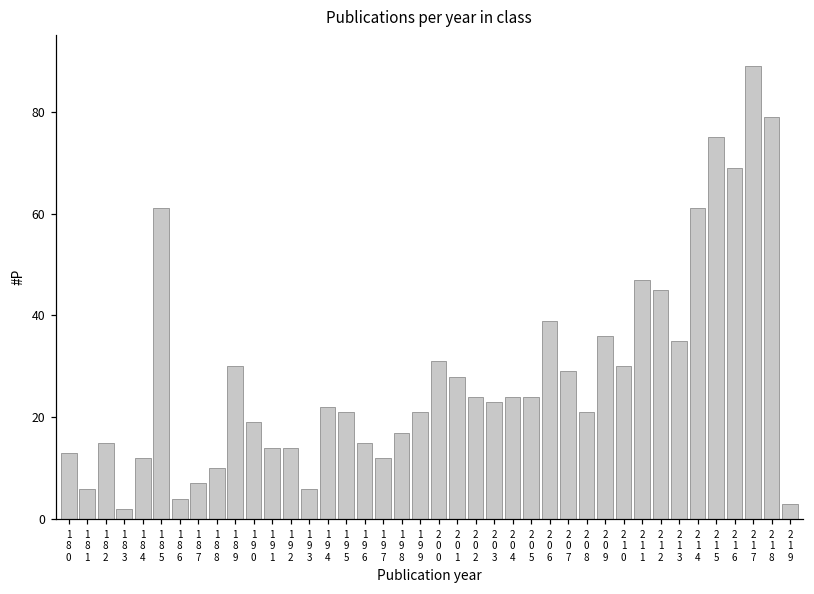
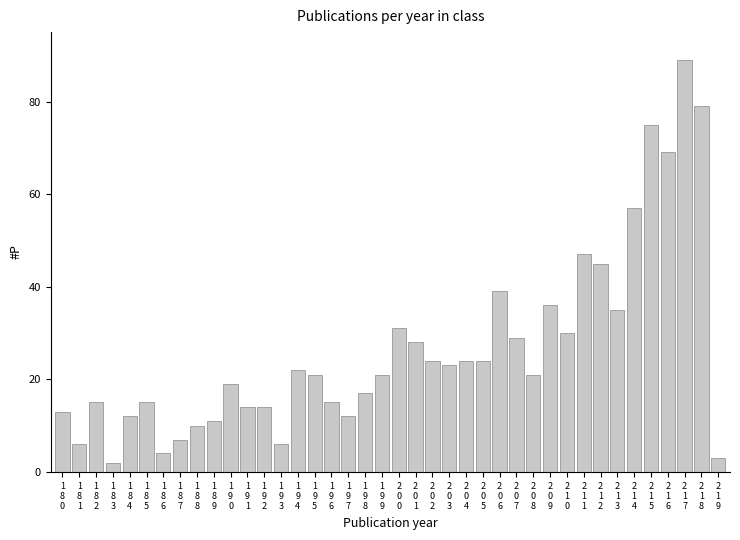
1 8 5: 61 -> 15
1 8 9: 30 -> 11
2 1 4: 61 -> 57
